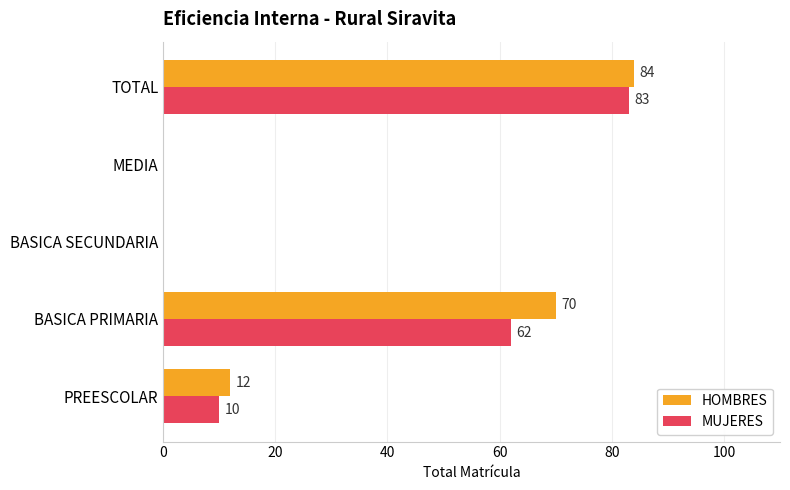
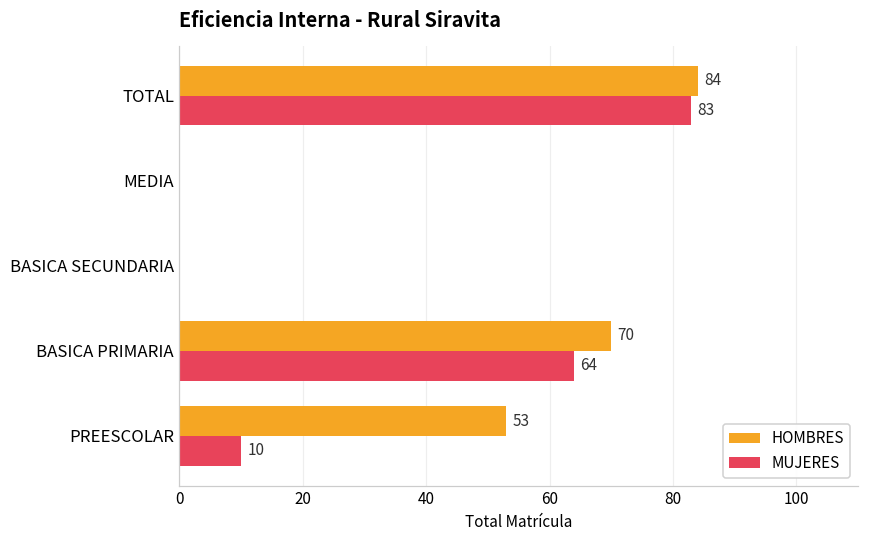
MUJERES, BASICA PRIMARIA: 62 -> 64
HOMBRES, PREESCOLAR: 12 -> 53
